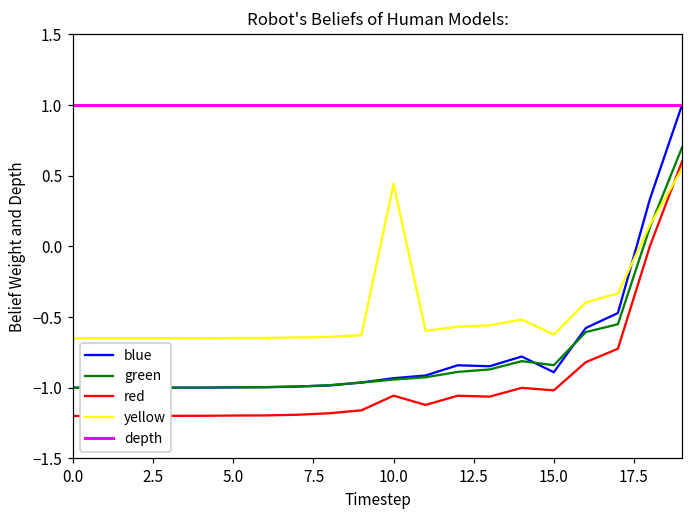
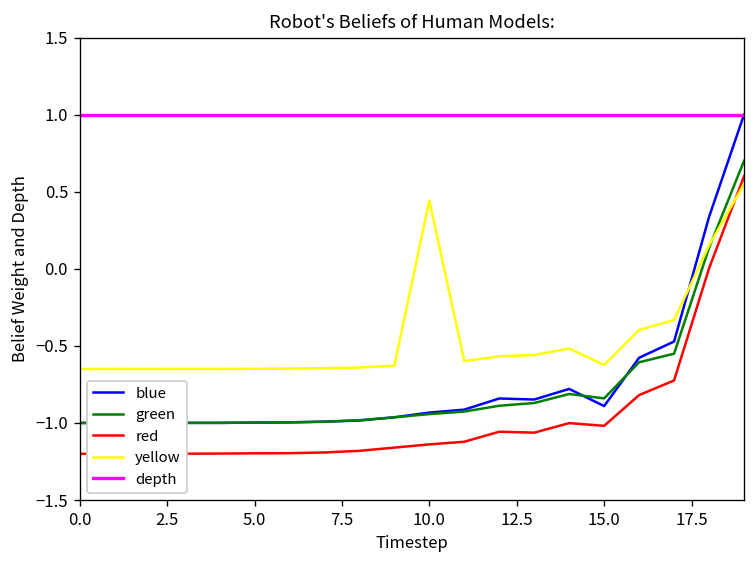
red, 10.0: -1.06 -> -1.14
